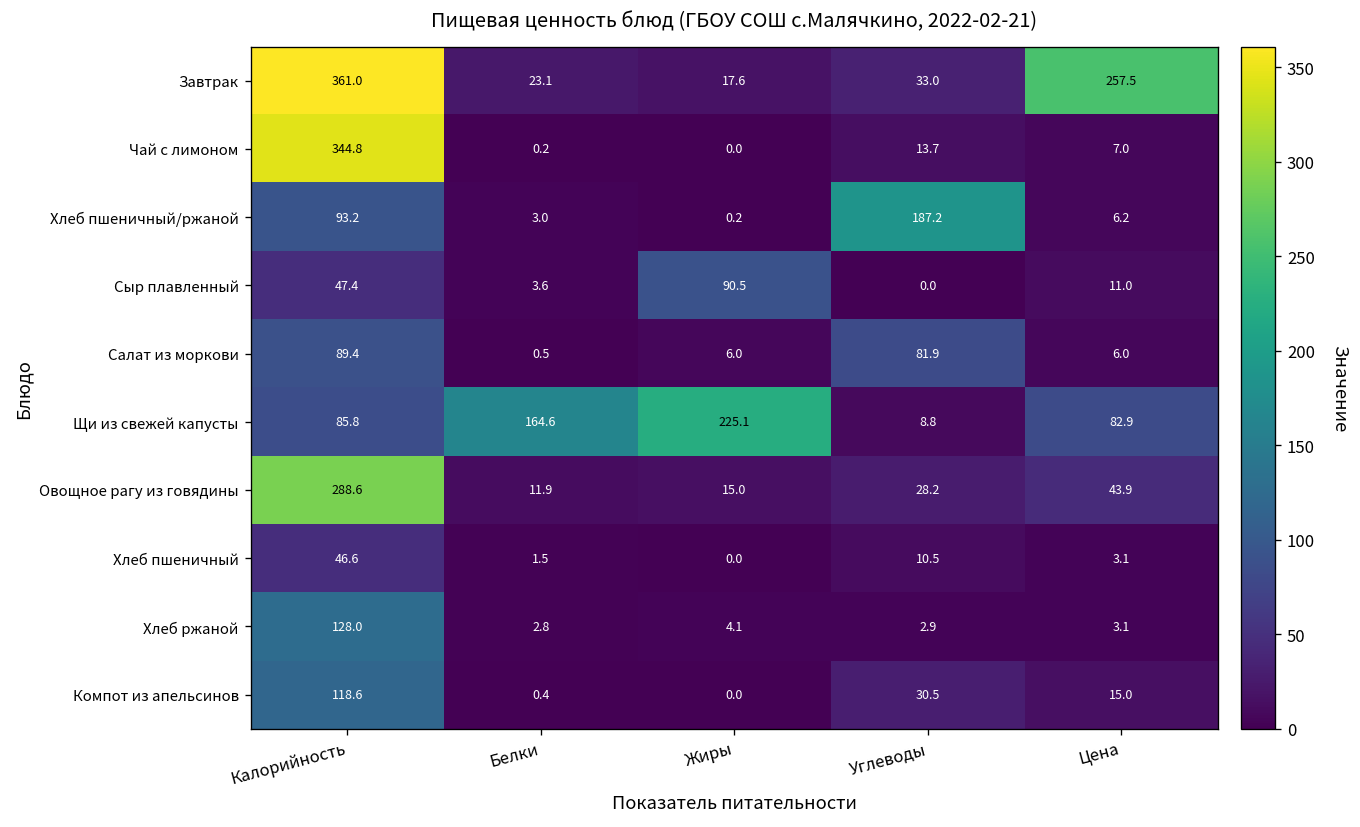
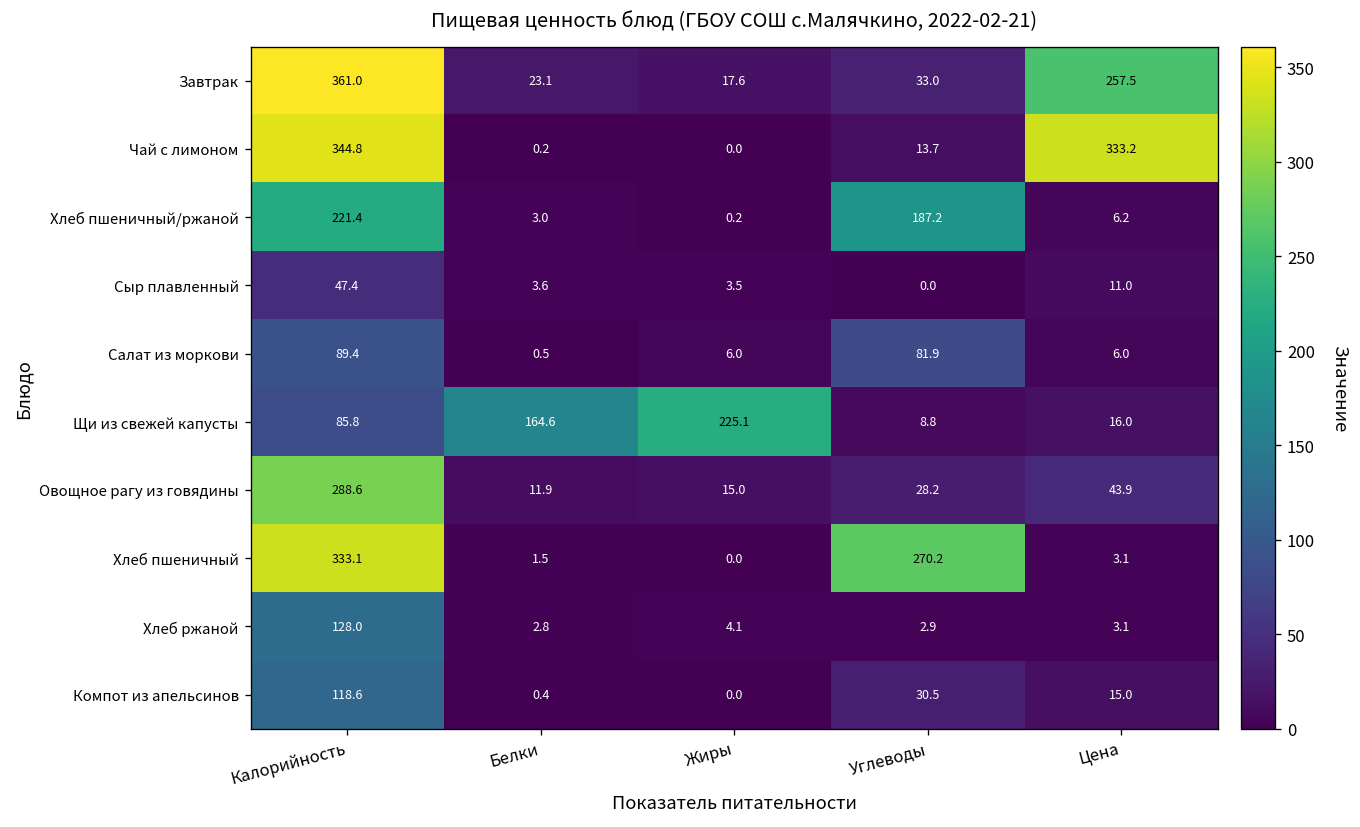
Чай с лимоном, Цена: 7.0 -> 333.2
Хлеб пшеничный/ржаной, Калорийность: 93.2 -> 221.4
Сыр плавленный, Жиры: 90.5 -> 3.5
Щи из свежей капусты, Цена: 82.9 -> 16.0
Хлеб пшеничный, Калорийность: 46.6 -> 333.1
Хлеб пшеничный, Углеводы: 10.5 -> 270.2
